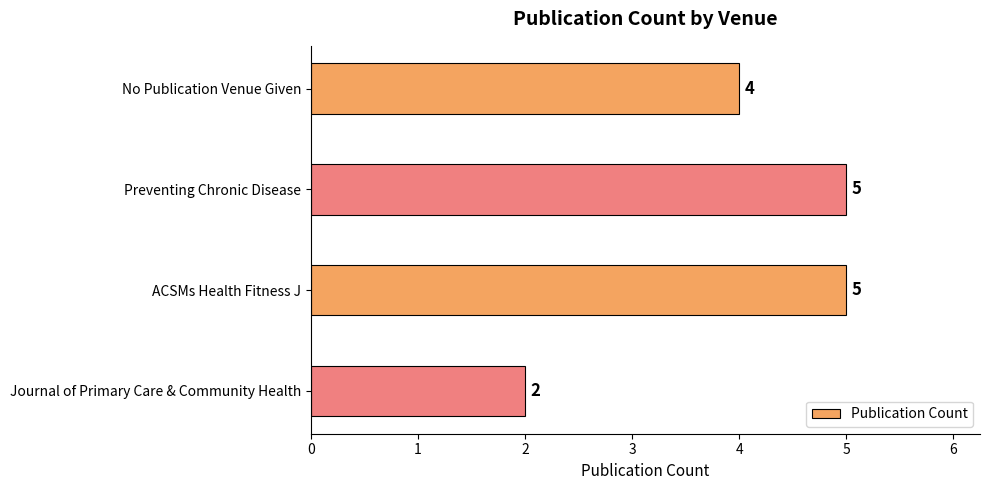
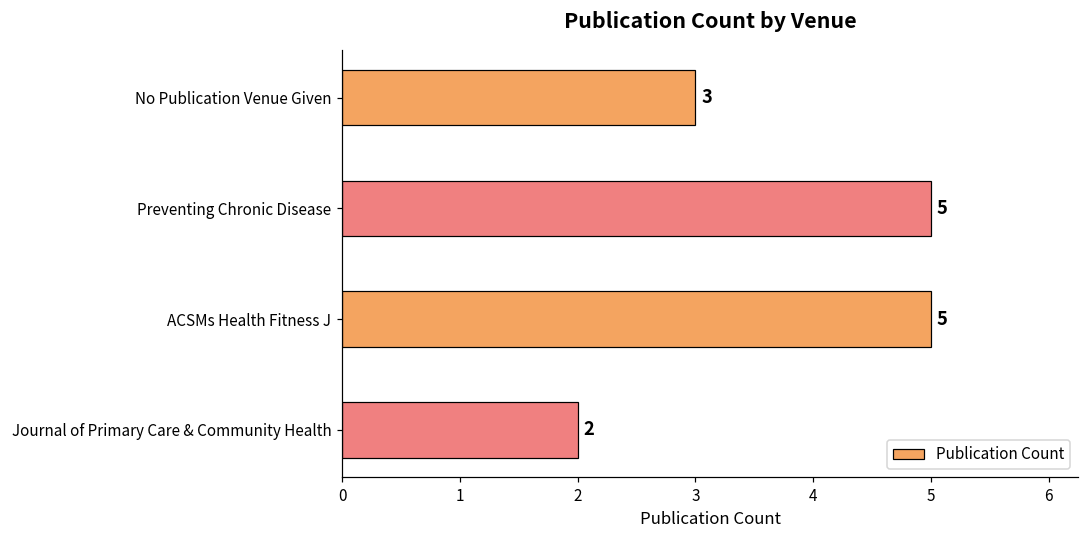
No Publication Venue Given: 4 -> 3
